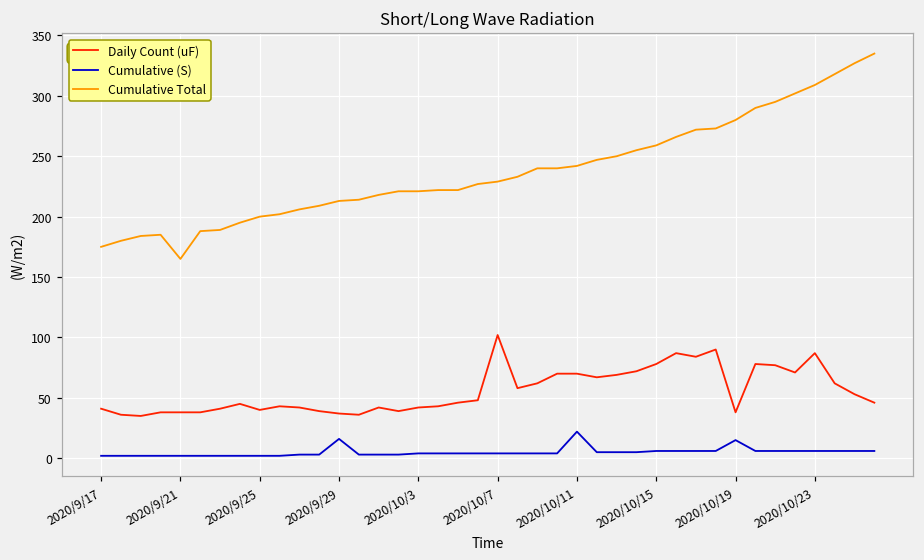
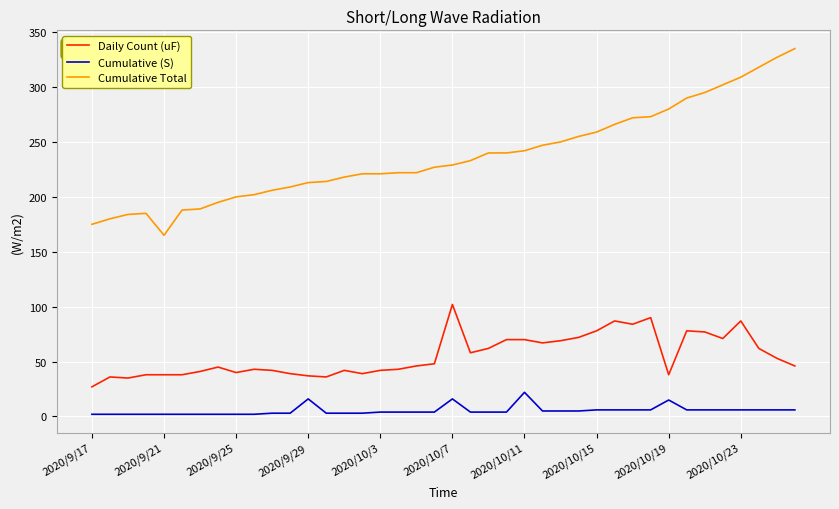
Daily Count (uF), 2020/9/17: 41 -> 27
Cumulative (S), 2020/10/7: 4 -> 16
